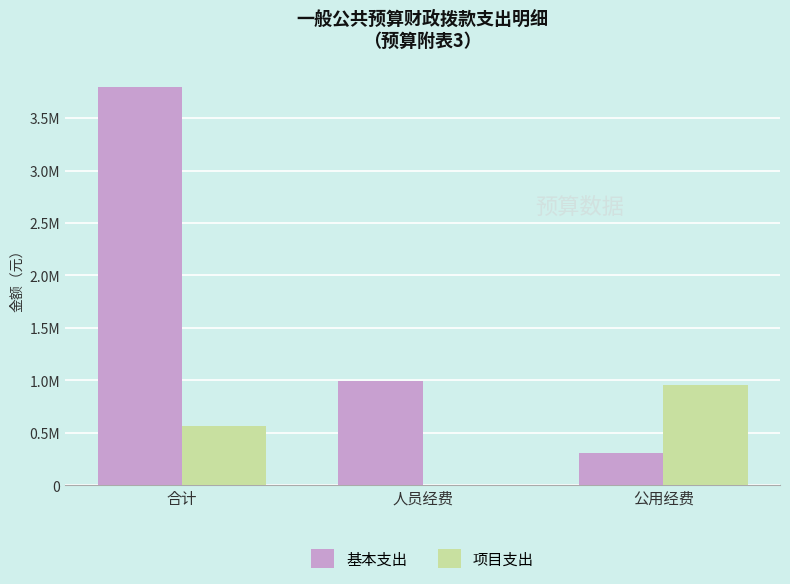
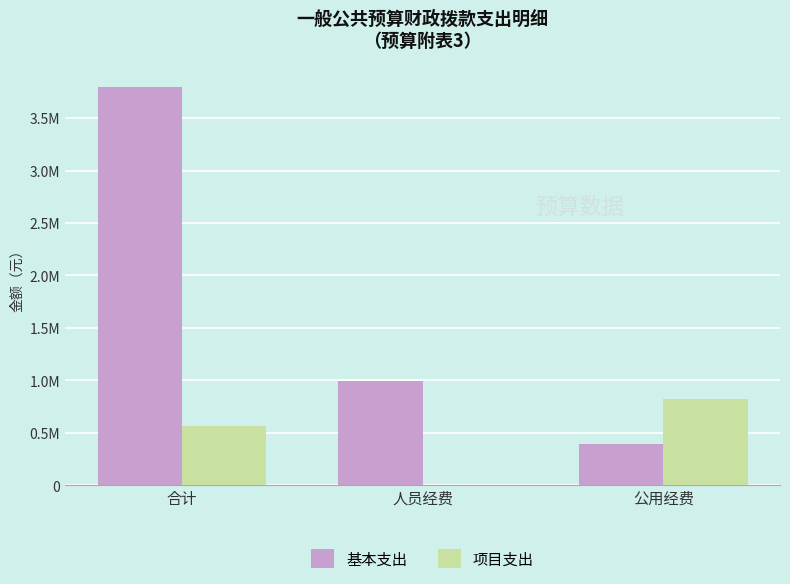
基本支出, 公用经费: 310000 -> 390000
项目支出, 公用经费: 950000 -> 820000
